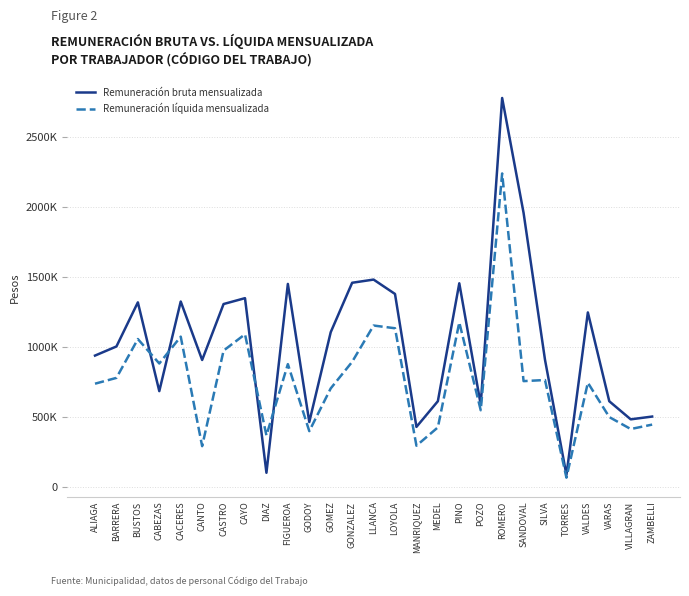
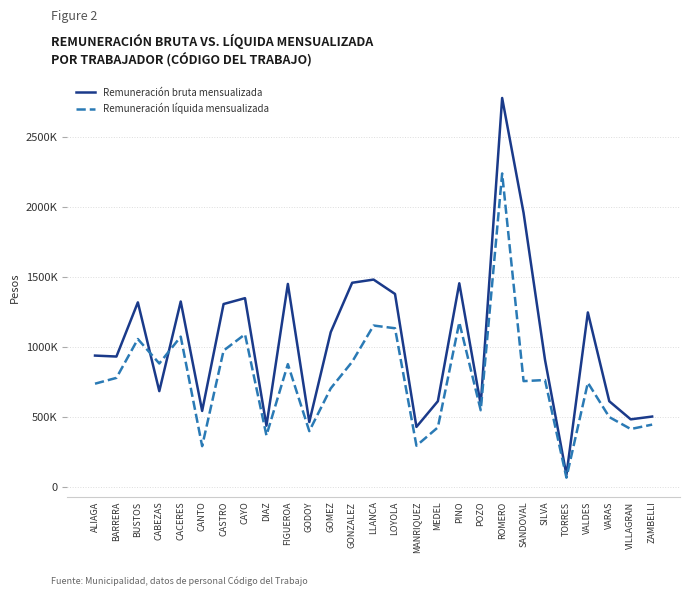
Remuneración bruta mensualizada, BARRERA: 1000000 -> 930000
Remuneración bruta mensualizada, CANTO: 910000 -> 540000
Remuneración bruta mensualizada, DIAZ: 100000 -> 440000
